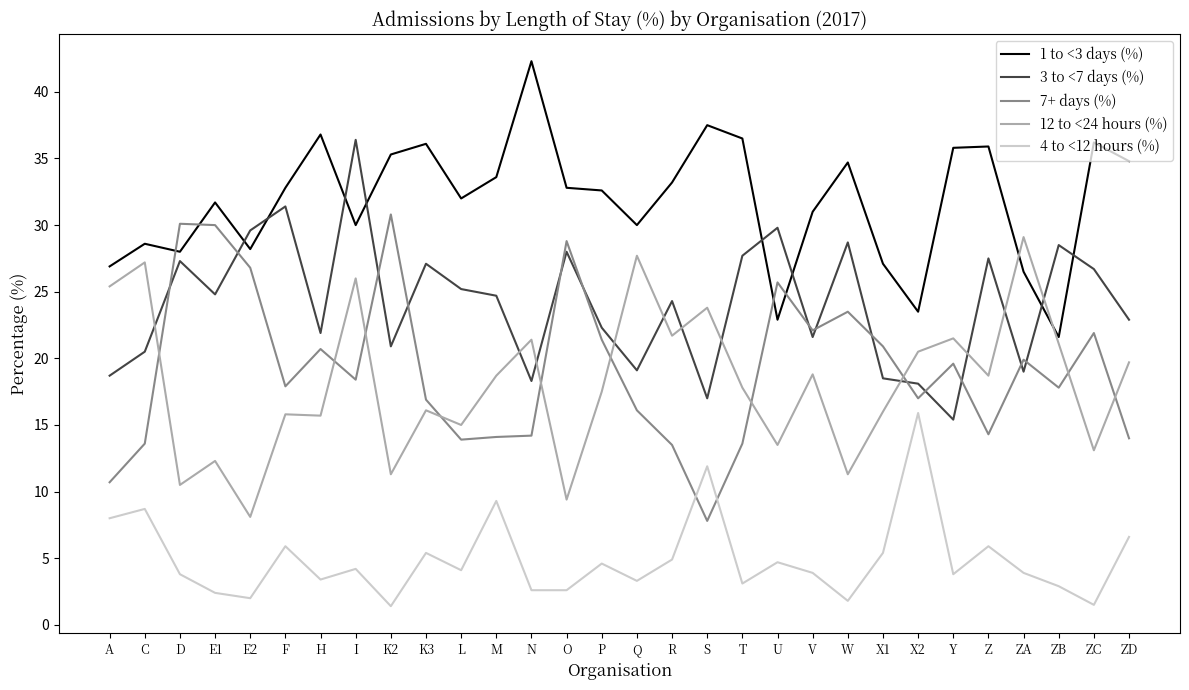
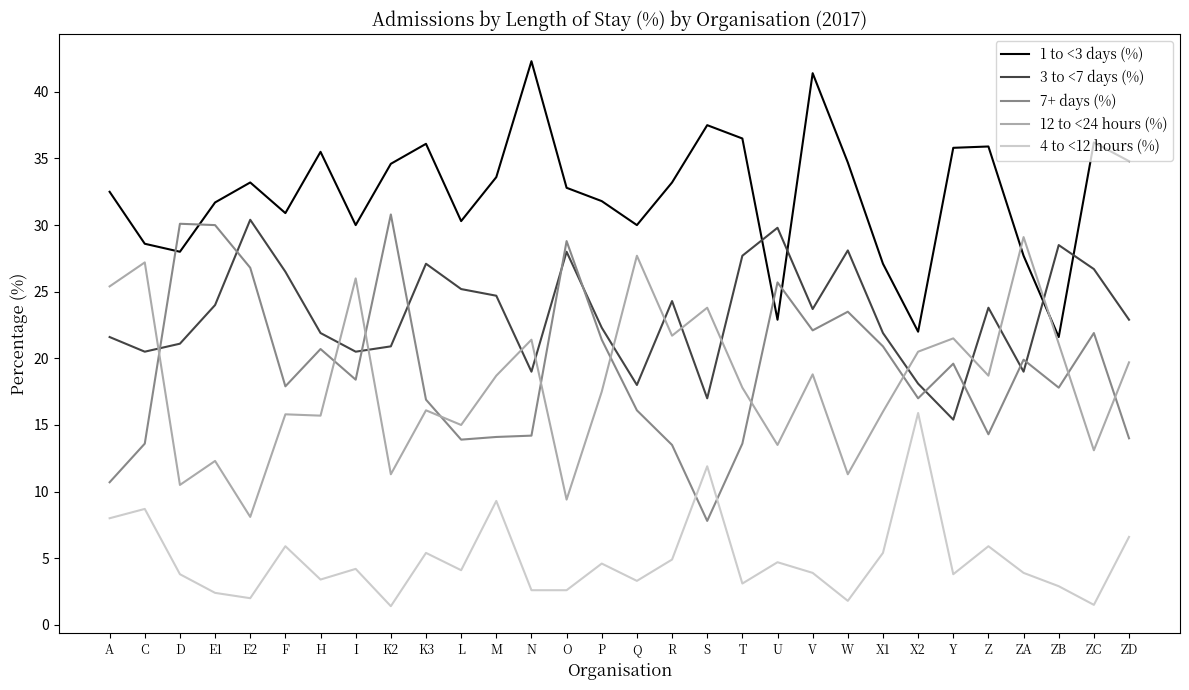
1 to <3 days (%), A: 26.9 -> 32.5
3 to <7 days (%), A: 18.7 -> 21.6
3 to <7 days (%), D: 27.3 -> 21.1
3 to <7 days (%), E1: 24.8 -> 24.0
1 to <3 days (%), E2: 28.2 -> 33.2
3 to <7 days (%), E2: 29.6 -> 30.4
1 to <3 days (%), F: 32.8 -> 30.9
3 to <7 days (%), F: 31.4 -> 26.5
1 to <3 days (%), H: 36.8 -> 35.5
3 to <7 days (%), I: 36.4 -> 20.5
1 to <3 days (%), K2: 35.3 -> 34.6
1 to <3 days (%), L: 32.0 -> 30.3
3 to <7 days (%), N: 18.3 -> 19.0
1 to <3 days (%), P: 32.6 -> 31.8
3 to <7 days (%), Q: 19.1 -> 18.0
1 to <3 days (%), V: 31.0 -> 41.4
3 to <7 days (%), V: 21.6 -> 23.7
3 to <7 days (%), W: 28.7 -> 28.1
3 to <7 days (%), X1: 18.5 -> 21.9
1 to <3 days (%), X2: 23.5 -> 22.0
3 to <7 days (%), Z: 27.5 -> 23.8
1 to <3 days (%), ZA: 26.5 -> 27.7
